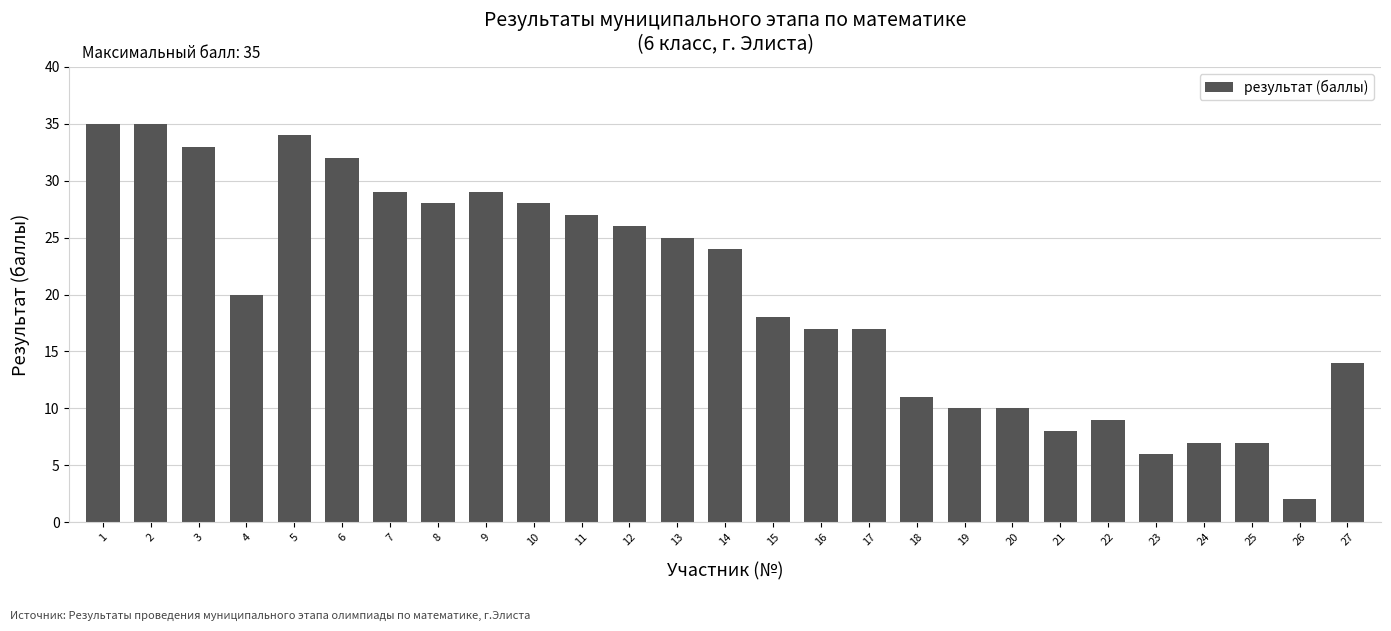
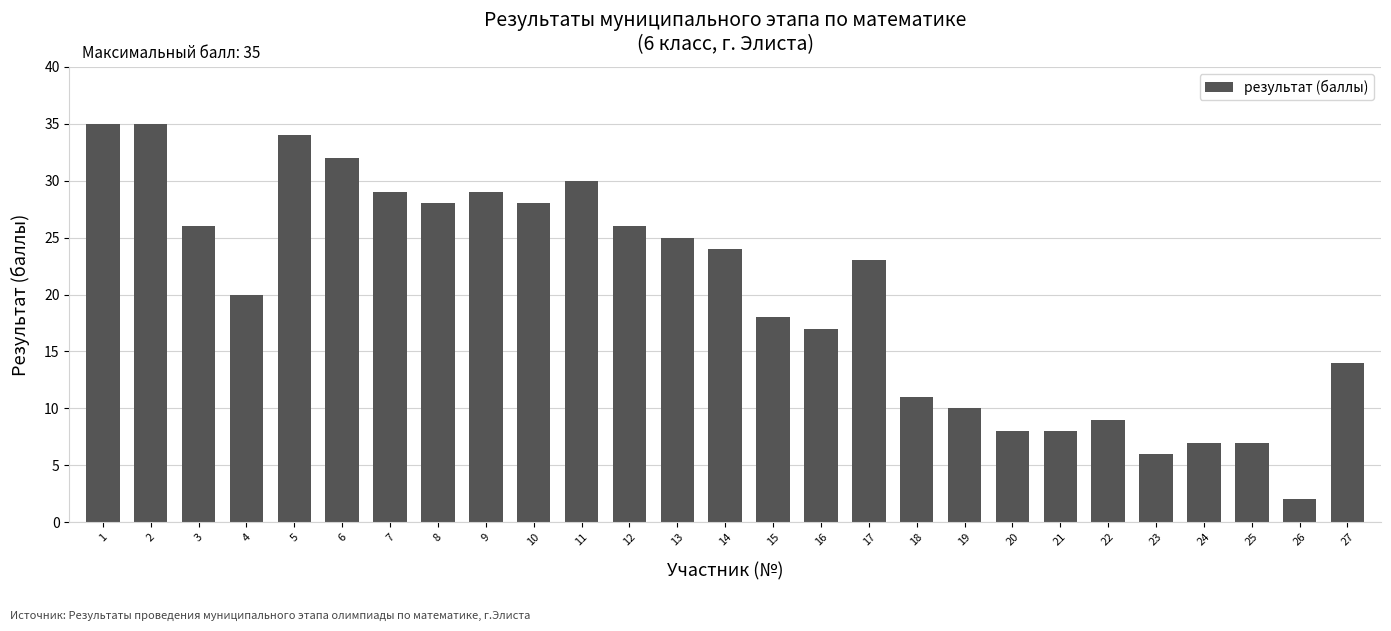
3: 33 -> 26
11: 27 -> 30
17: 17 -> 23
20: 10 -> 8
